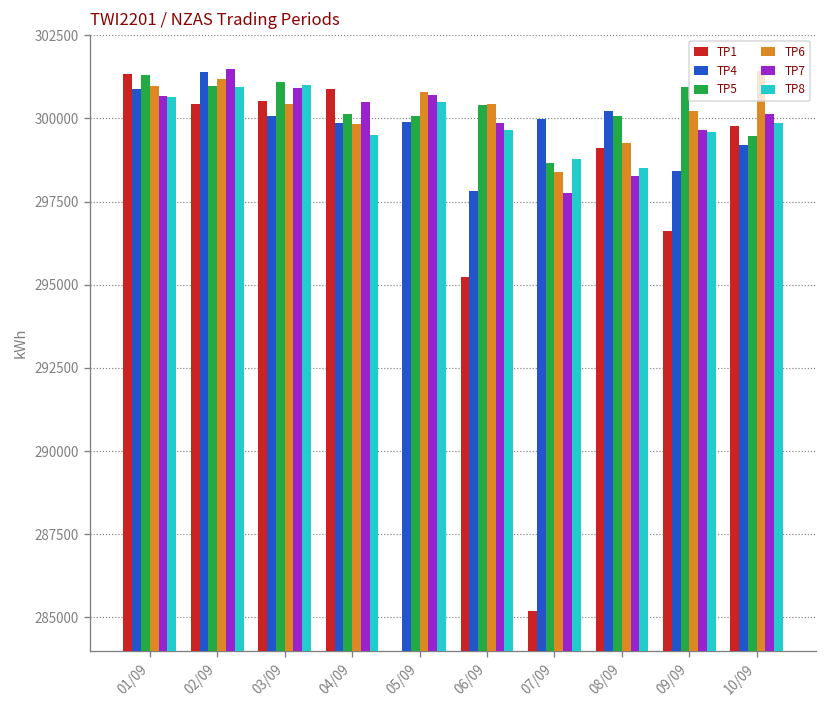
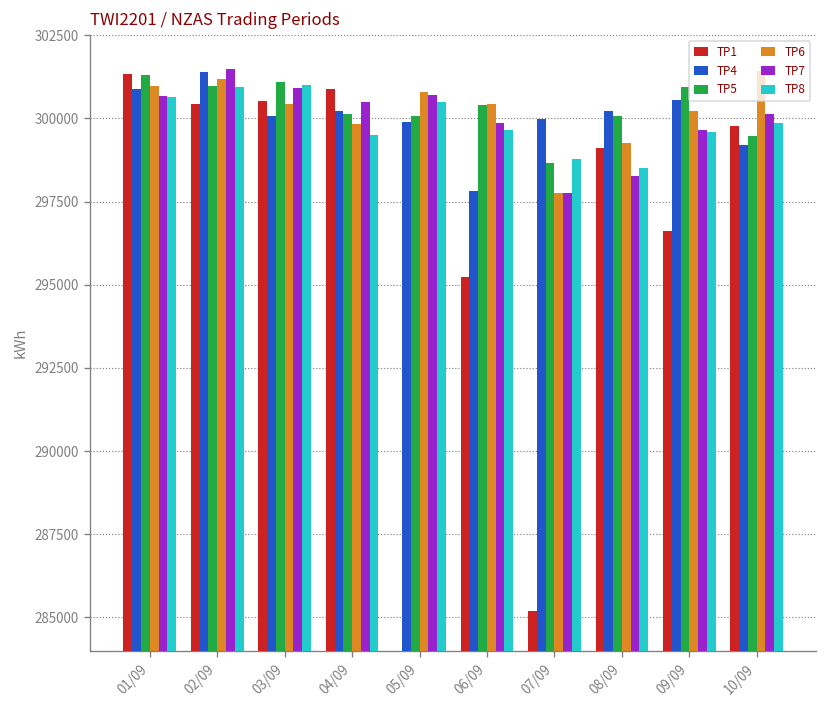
TP4, 04/09: 299900 -> 300200
TP6, 07/09: 298400 -> 297800
TP4, 09/09: 298400 -> 300500
